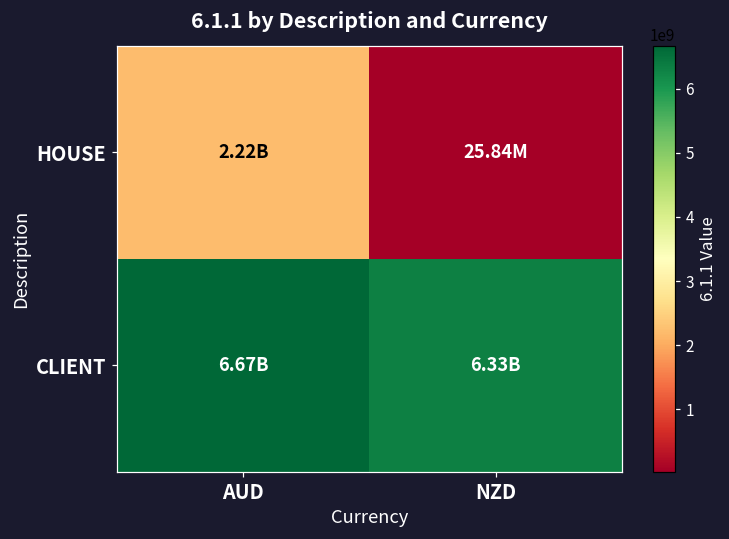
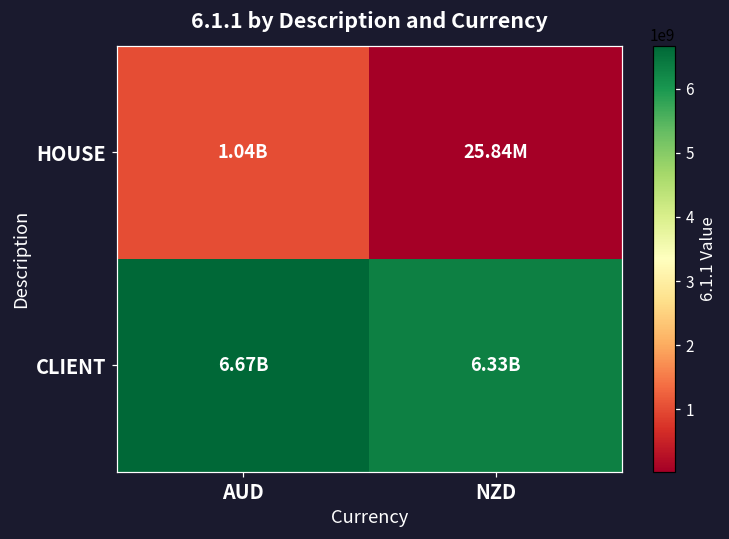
HOUSE, AUD: 2.22B -> 1.04B
